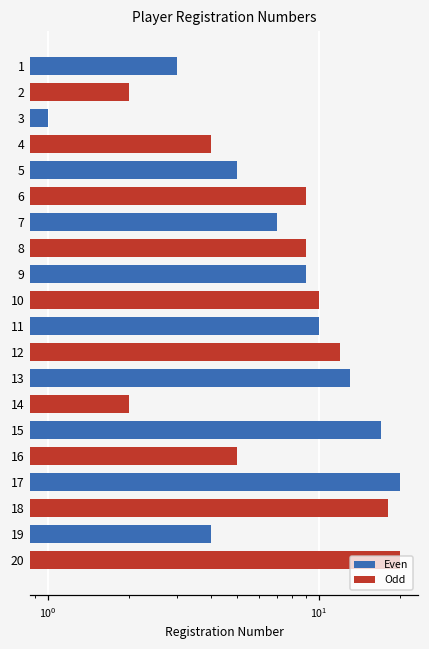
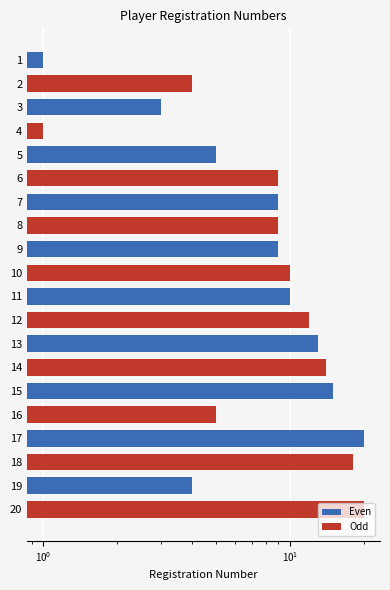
1: 3 -> 1
2: 2 -> 4
3: 1 -> 3
4: 4 -> 1
7: 7 -> 9
14: 2 -> 14
15: 17 -> 15
